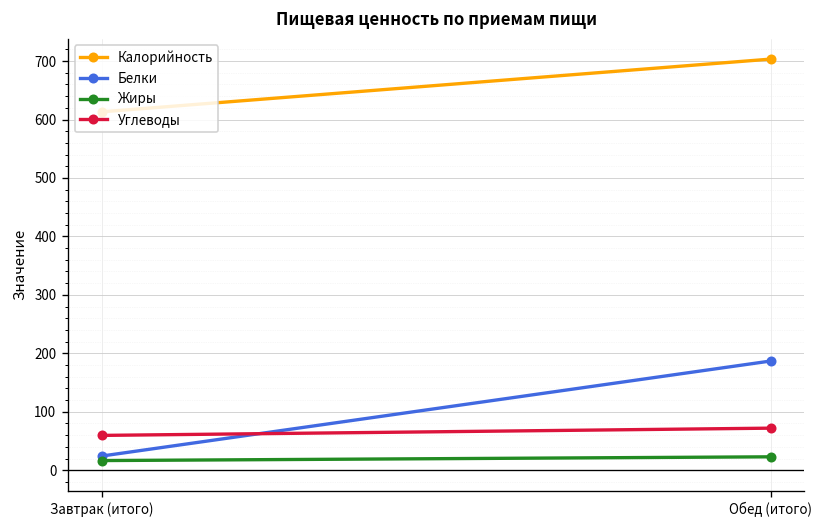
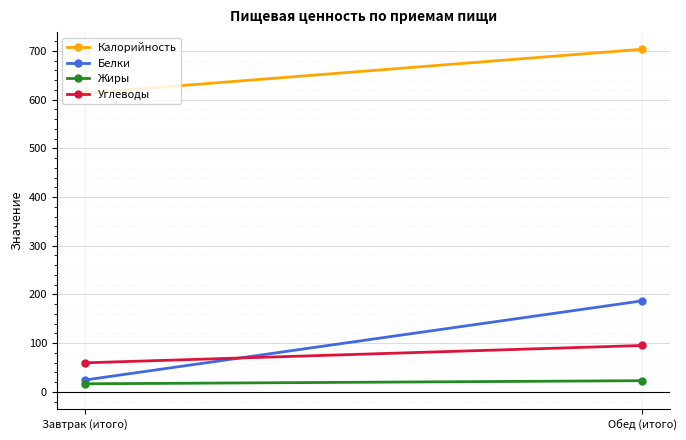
Углеводы, Обед (итого): 70 -> 100
